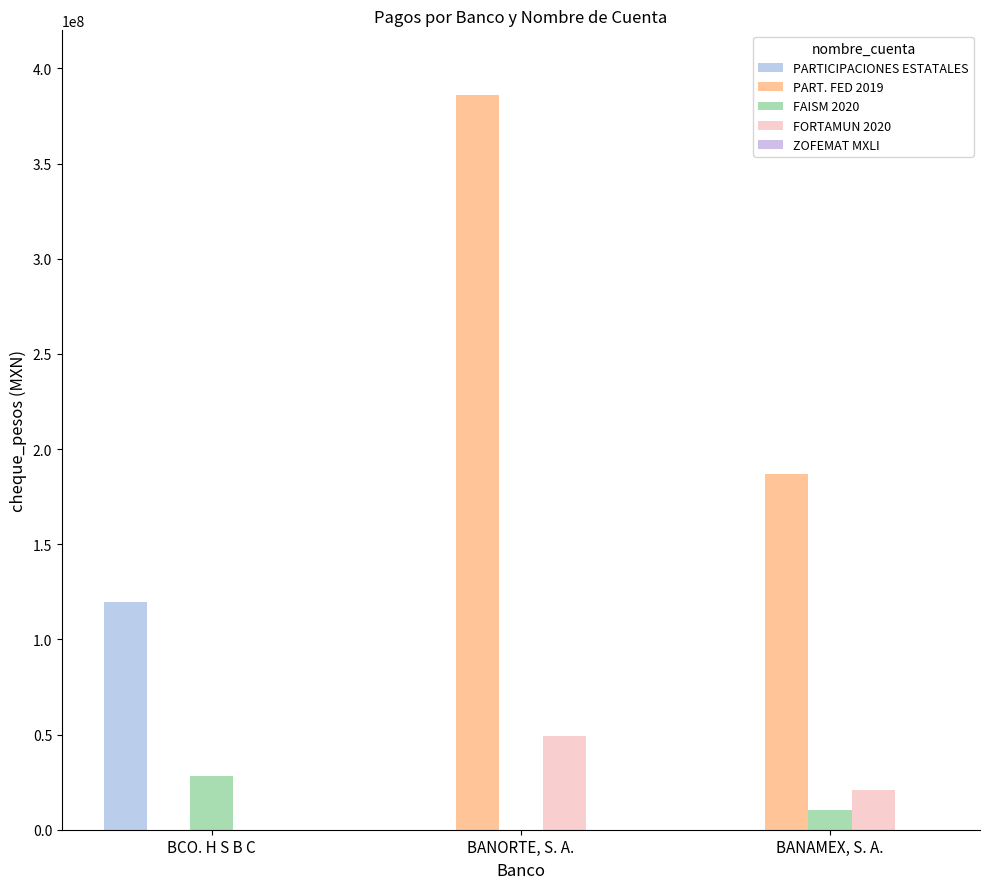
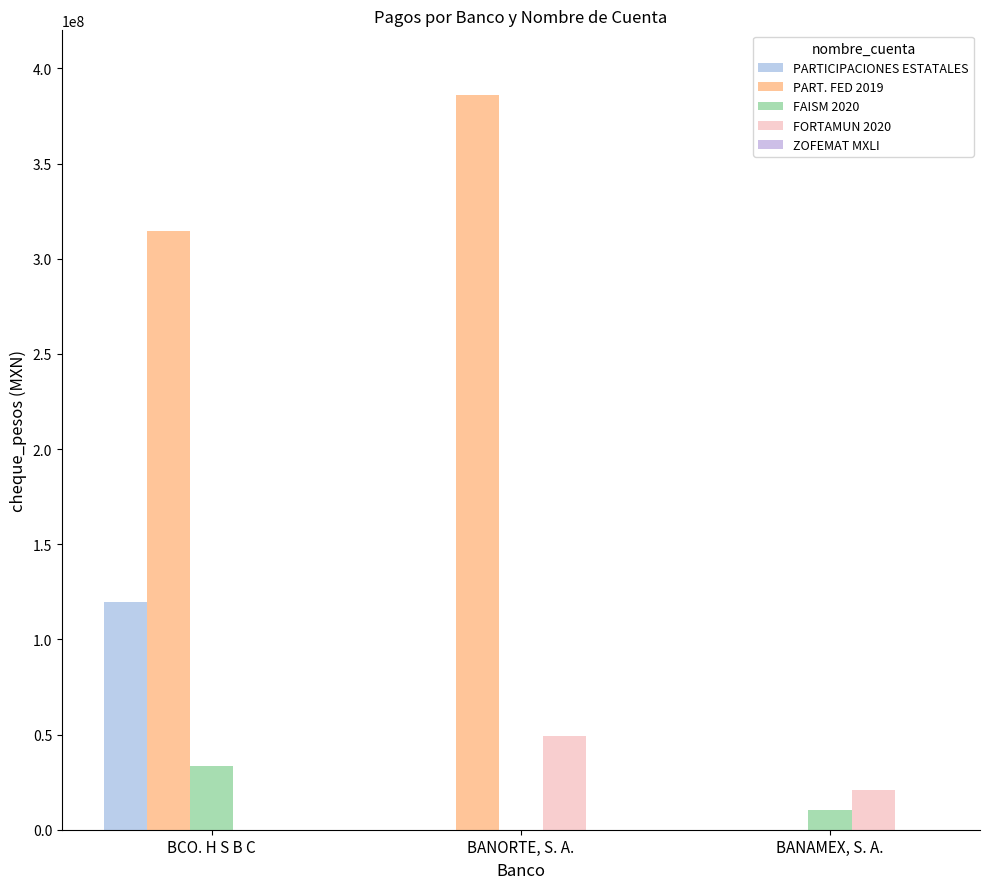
PART. FED 2019, BCO. H S B C: 0 -> 315000000
FAISM 2020, BCO. H S B C: 28000000 -> 33000000
PART. FED 2019, BANAMEX, S. A.: 187000000 -> 0
